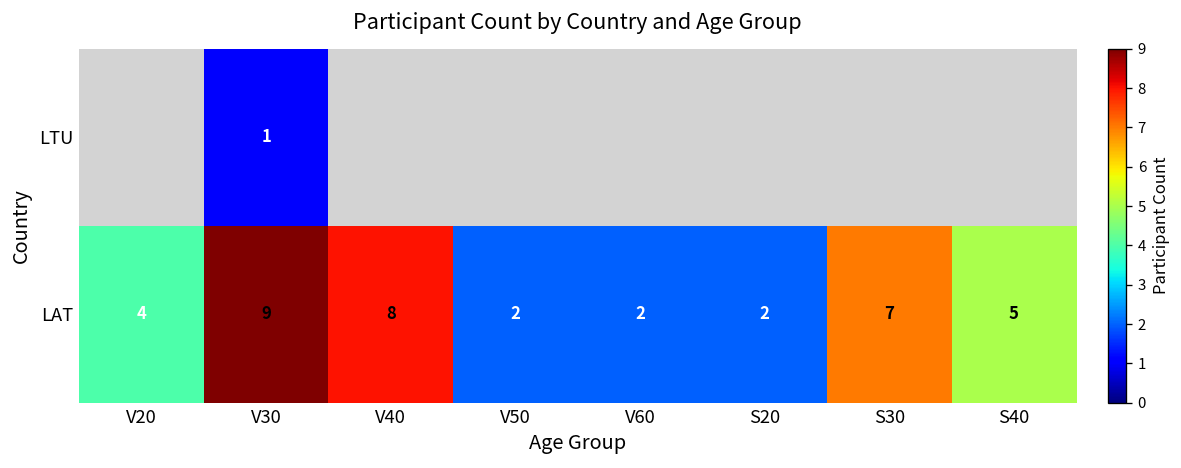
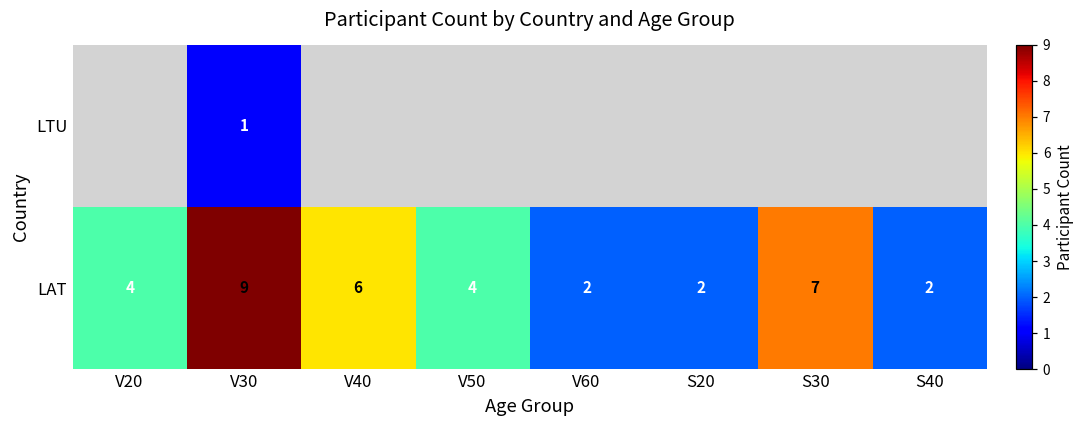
LAT, V40: 8 -> 6
LAT, V50: 2 -> 4
LAT, S40: 5 -> 2
